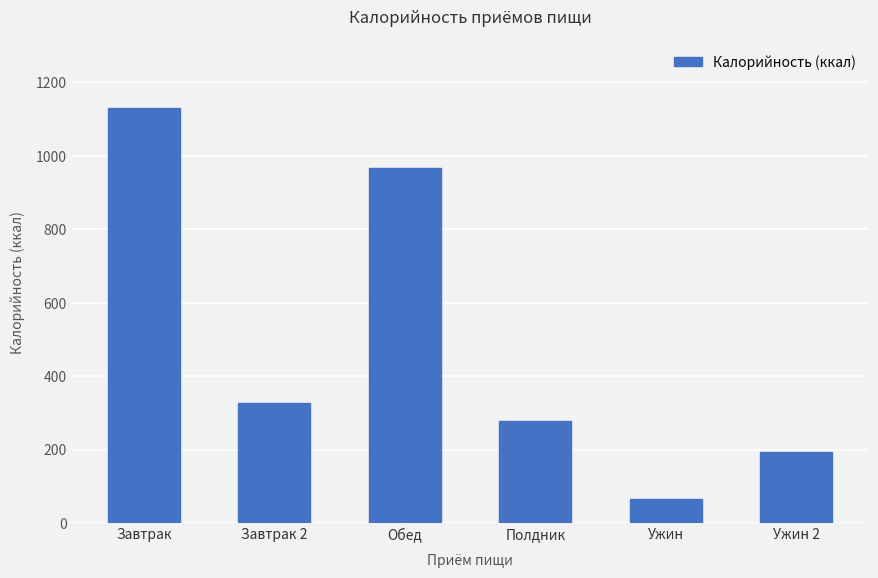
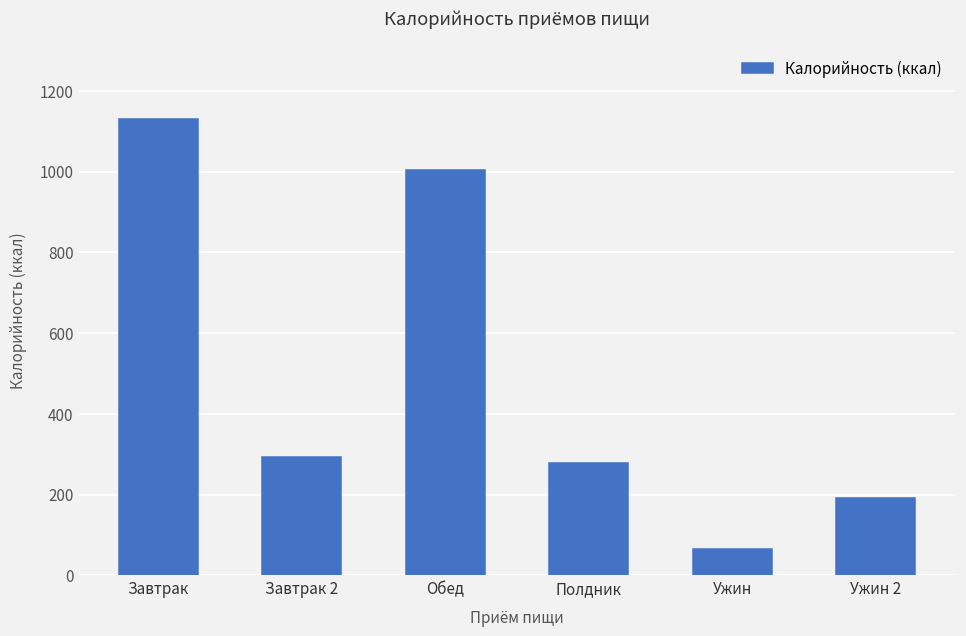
Завтрак 2: 330 -> 290
Обед: 970 -> 1000
